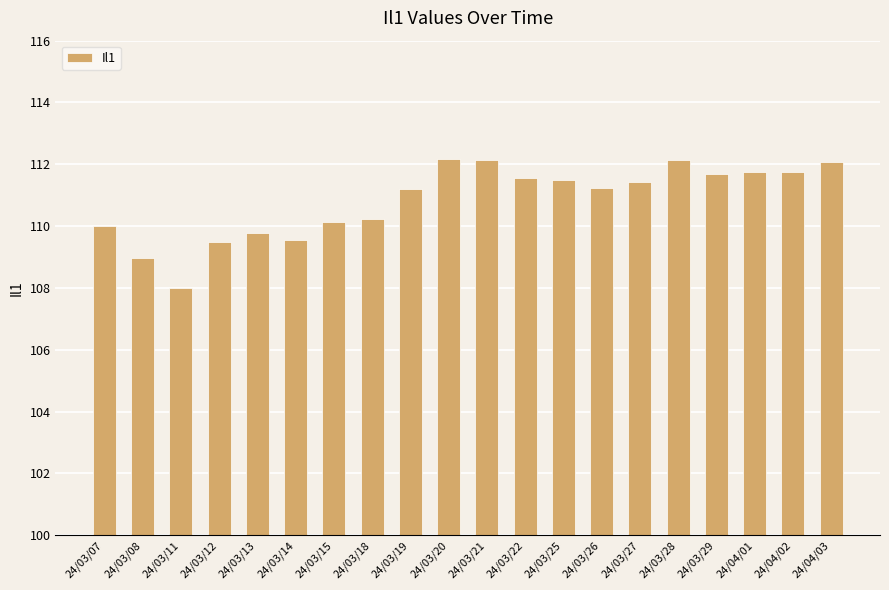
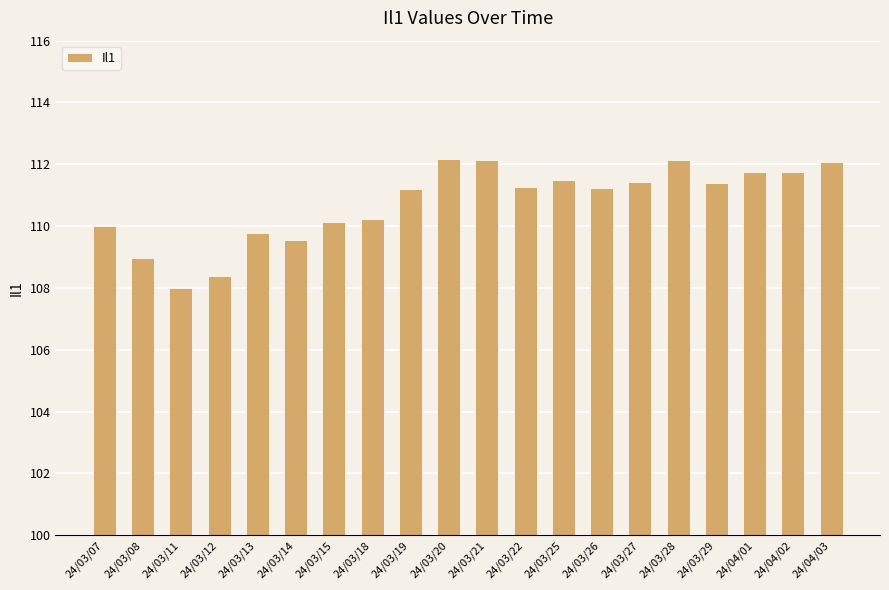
24/03/12: 109.5 -> 108.4
24/03/22: 111.6 -> 111.3
24/03/29: 111.7 -> 111.4
